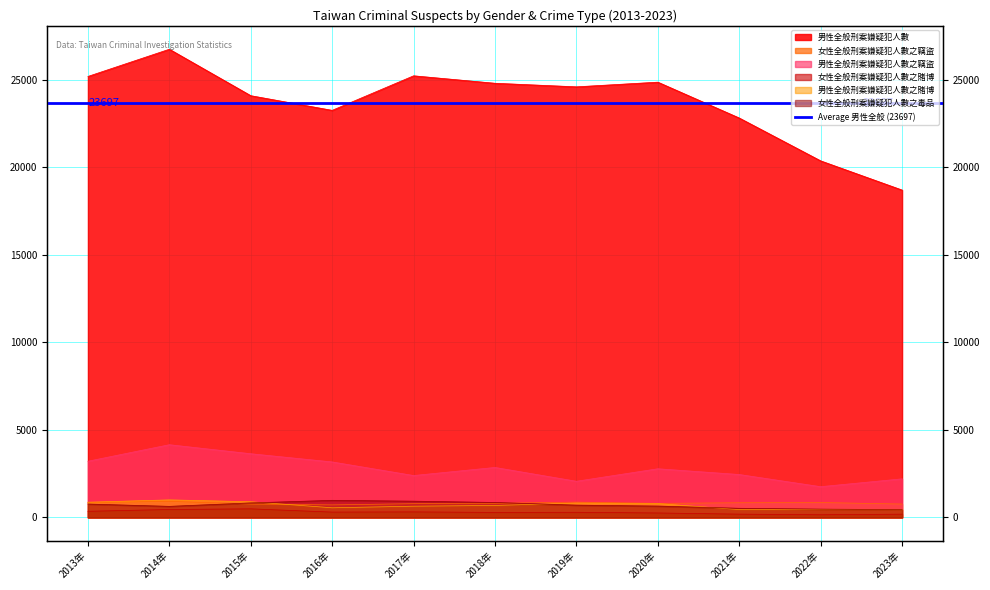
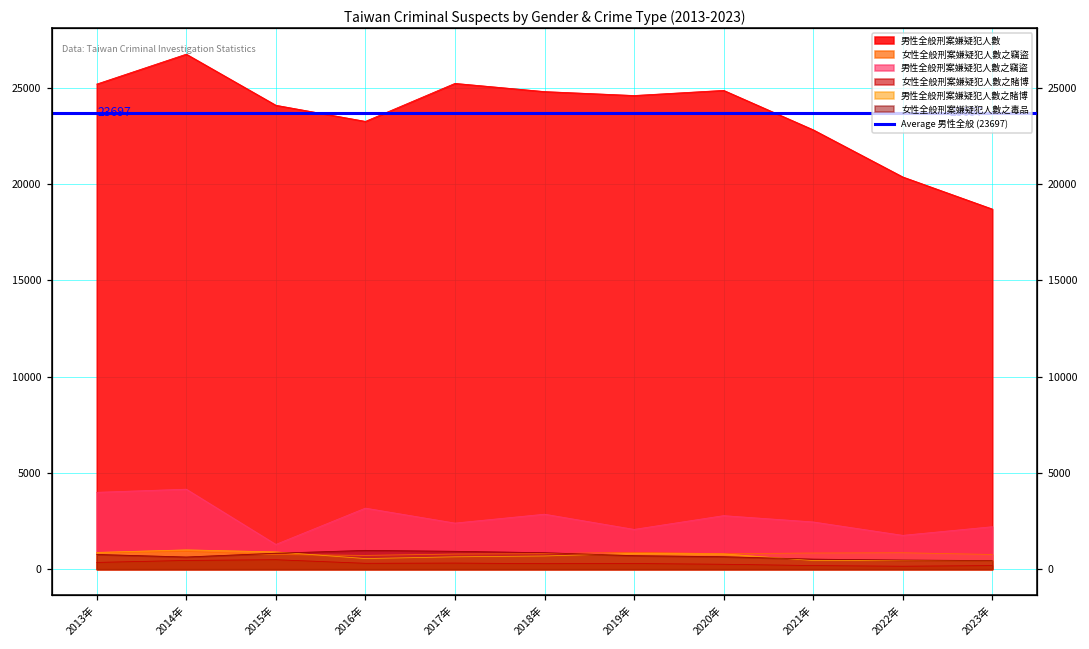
男性全般刑案嫌疑犯人數之竊盜, 2013年: 3200 -> 4000
男性全般刑案嫌疑犯人數之竊盜, 2015年: 3600 -> 1300
